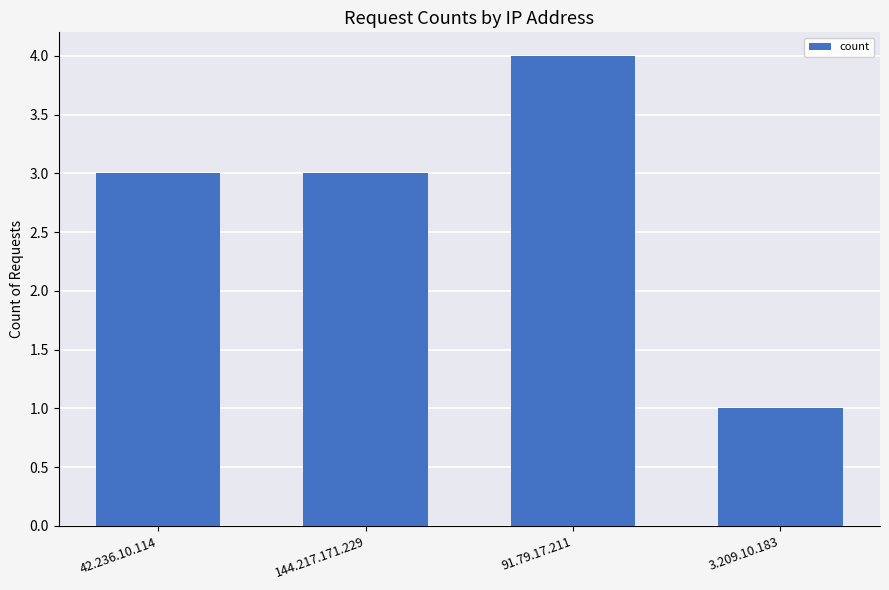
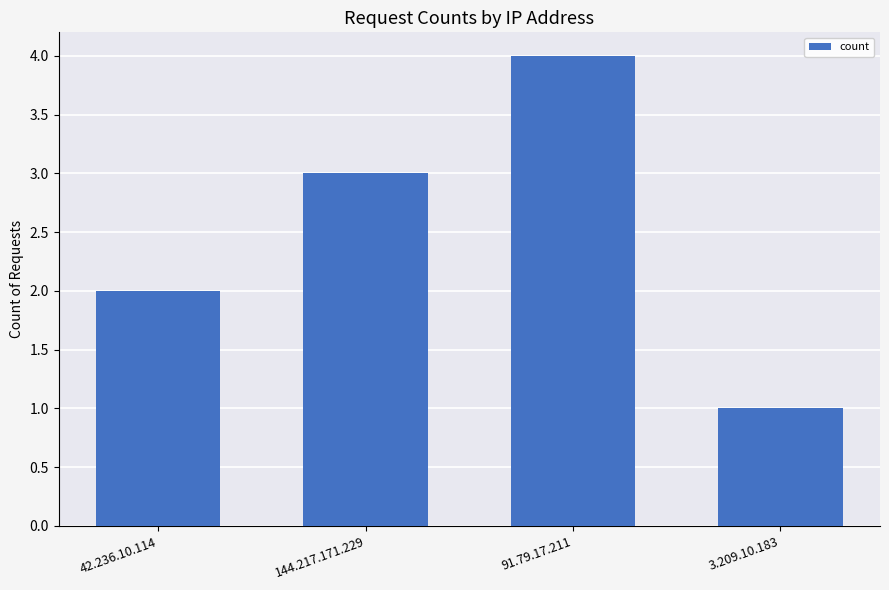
42.236.10.114: 3 -> 2
